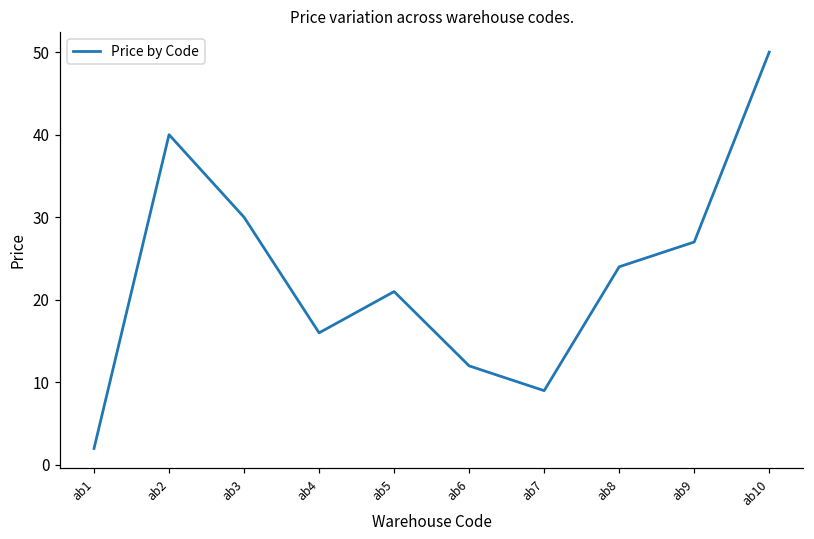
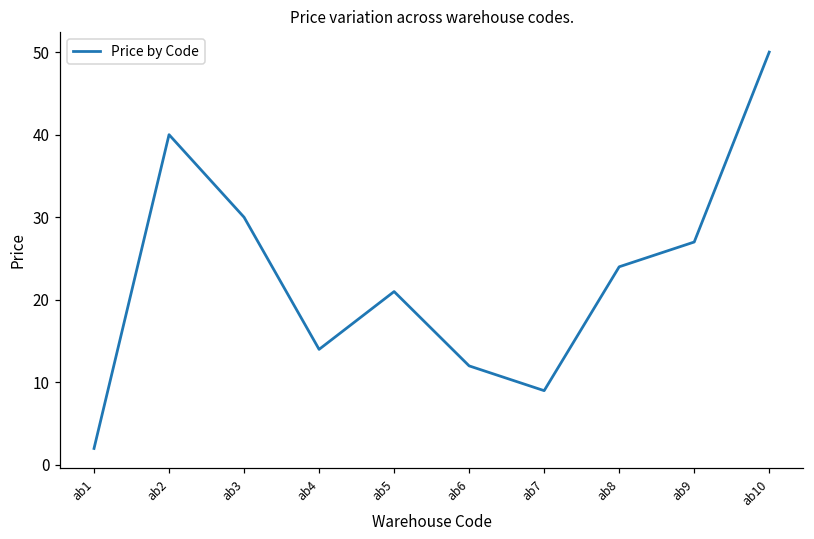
ab4: 16 -> 14
